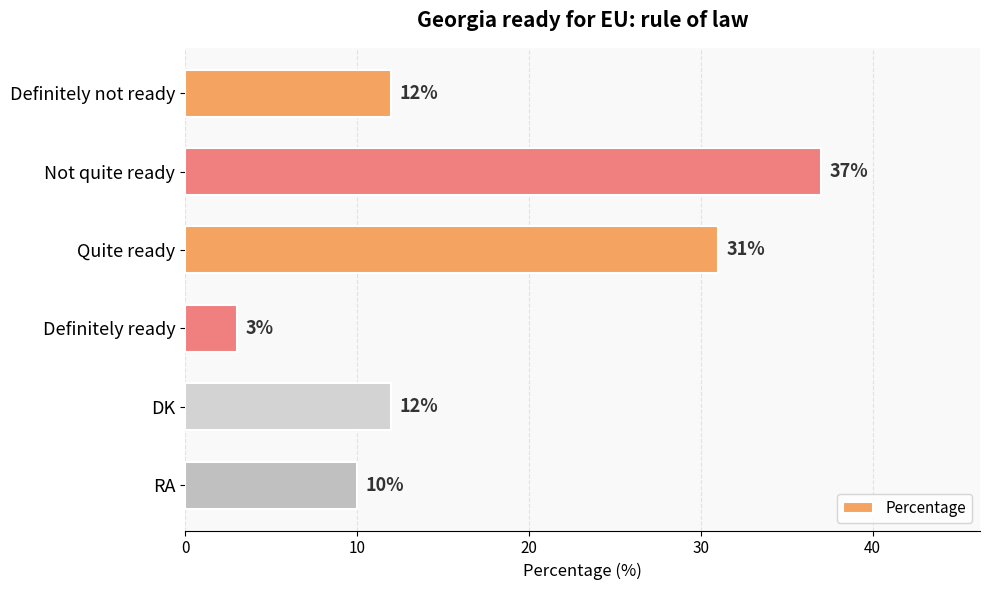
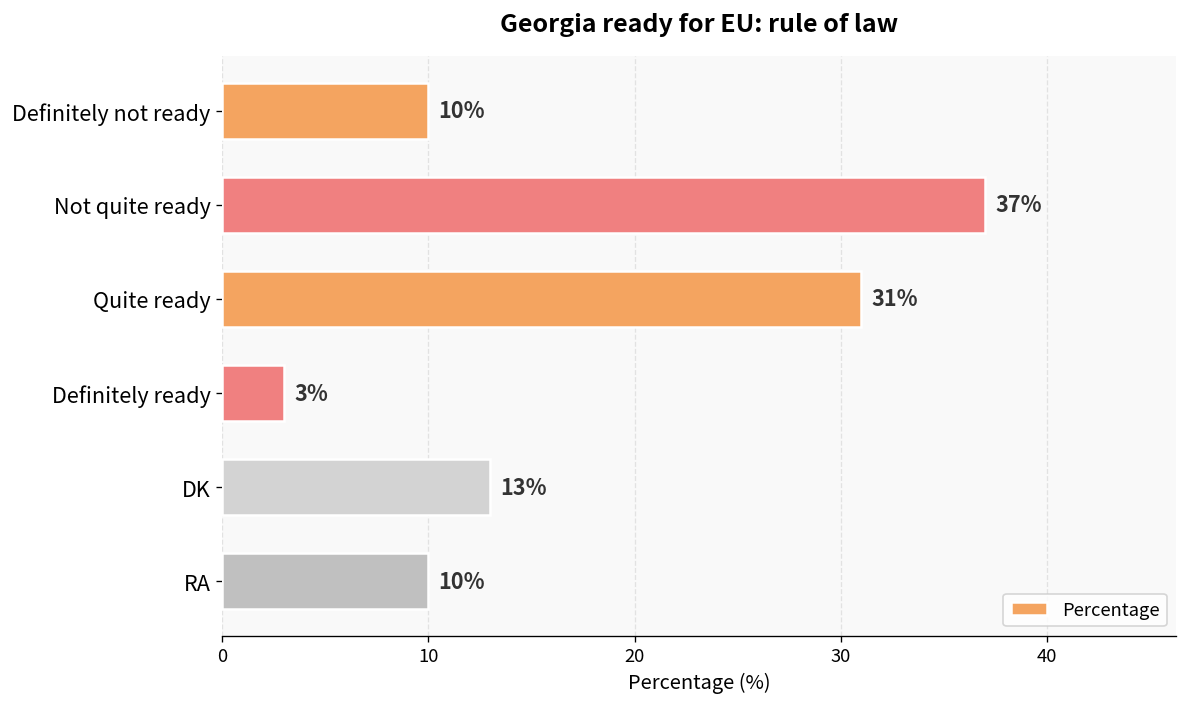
Definitely not ready: 12% -> 10%
DK: 12% -> 13%
